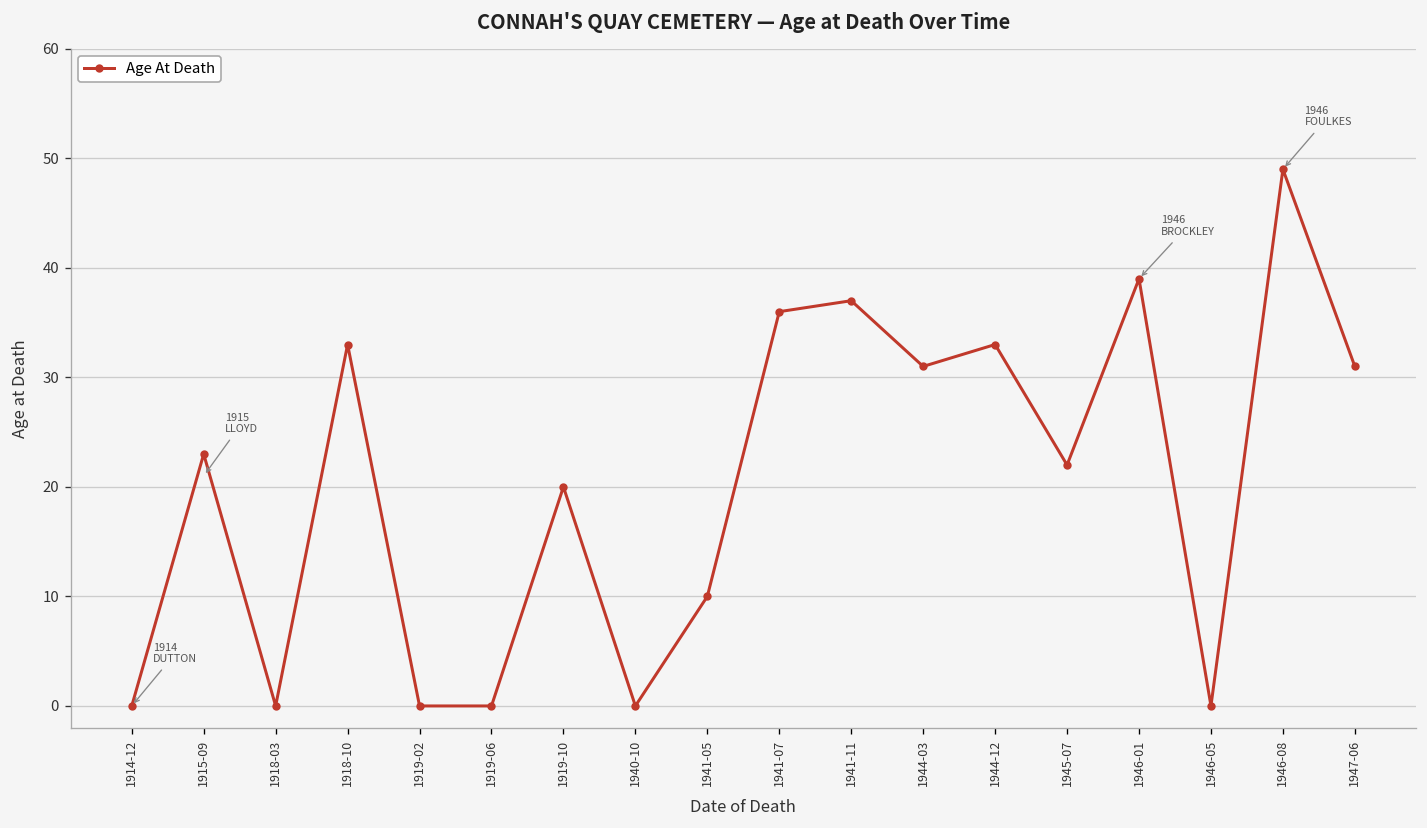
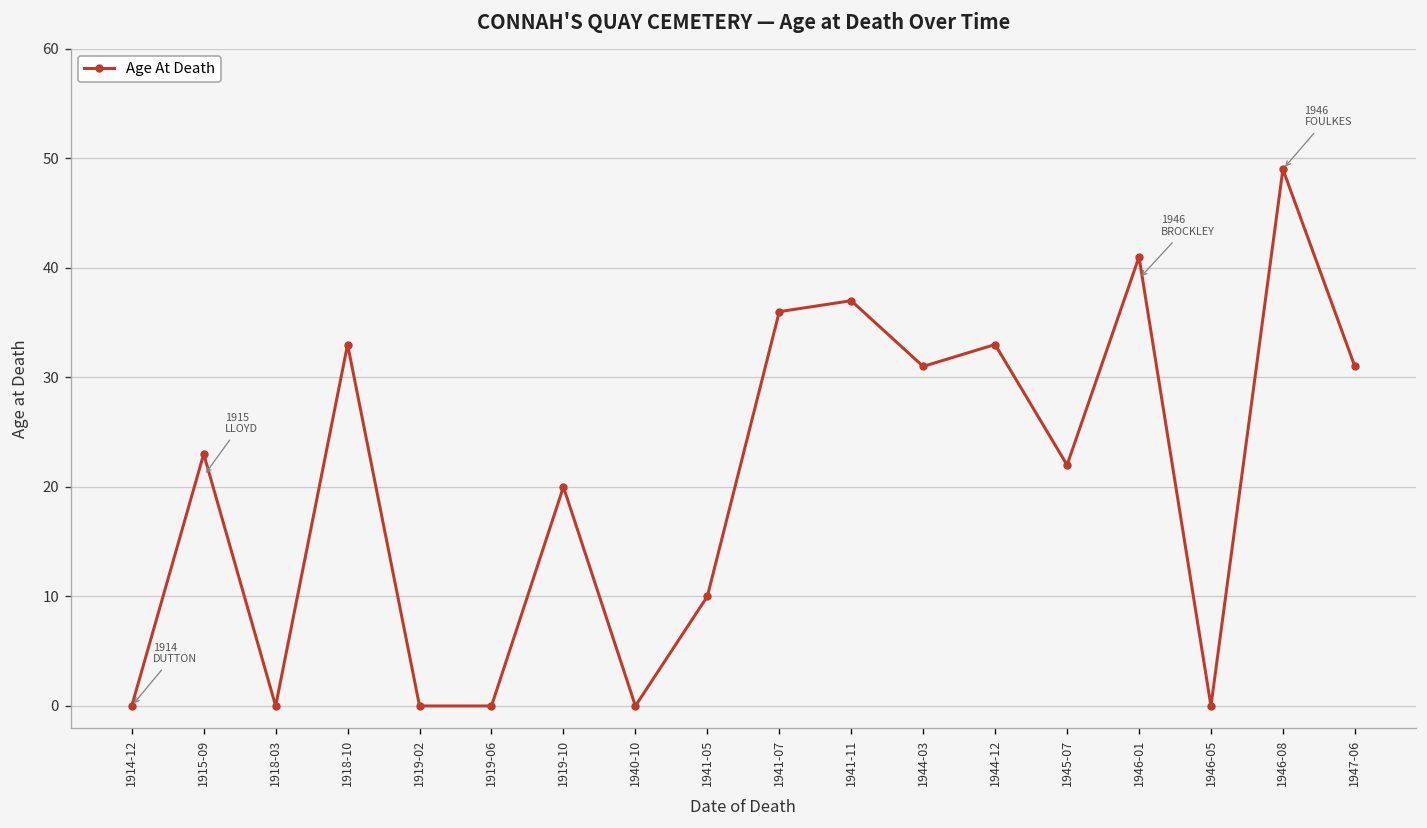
1946-01: 39 -> 41
